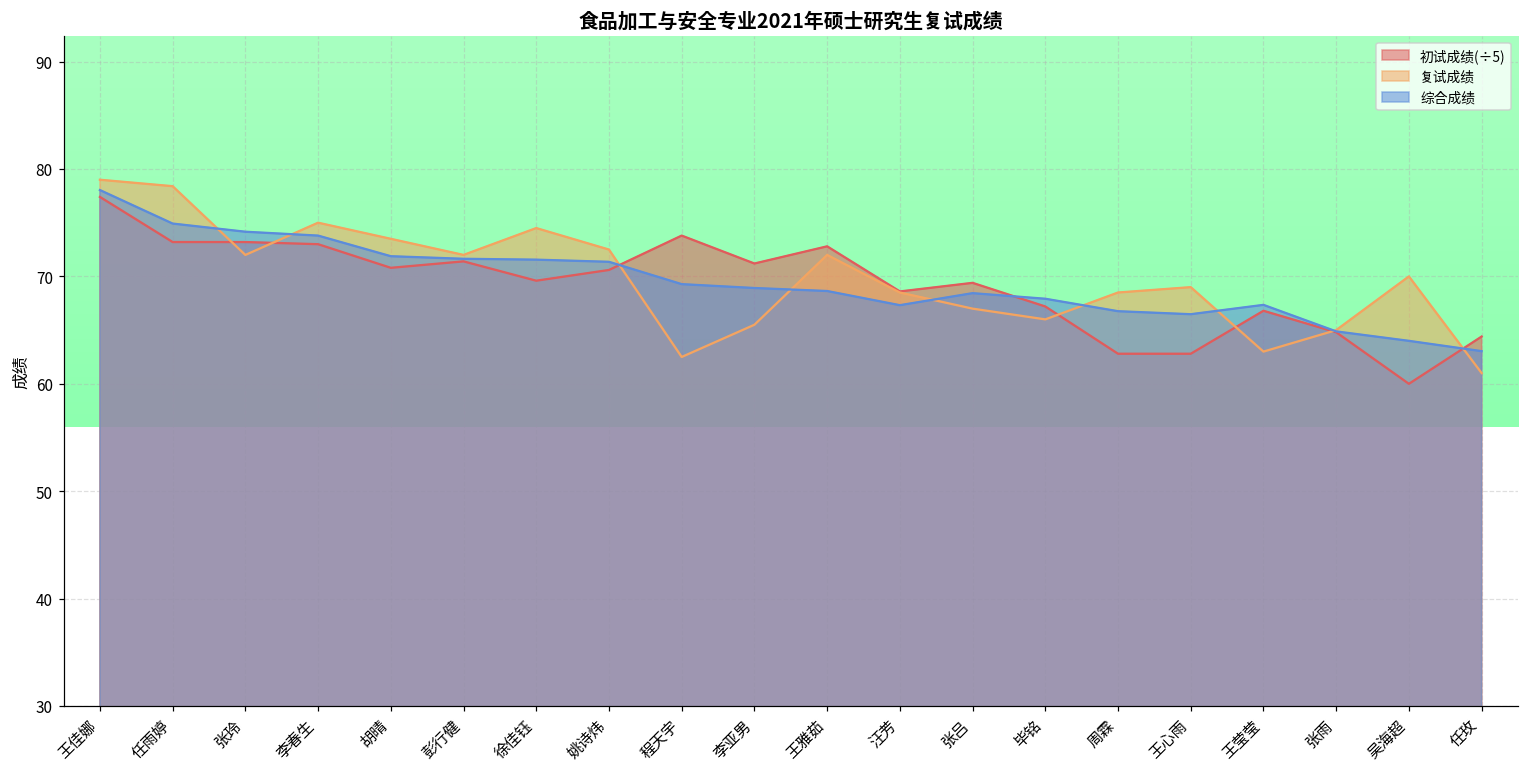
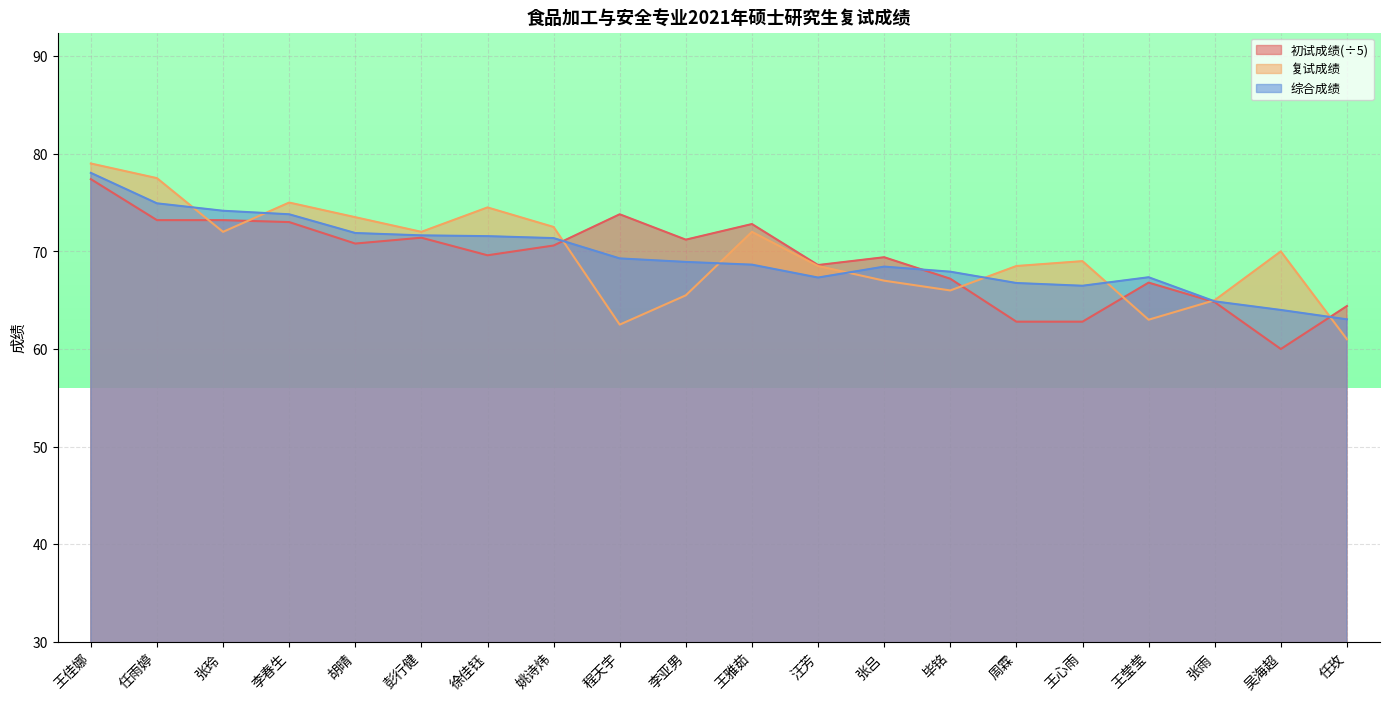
复试成绩, 任雨婷: 78.4 -> 77.5
